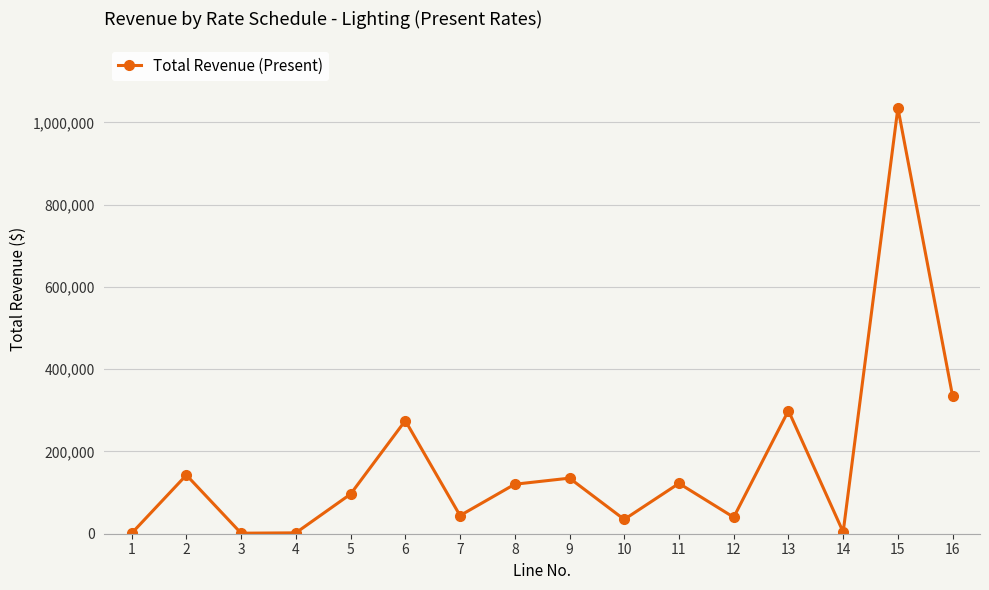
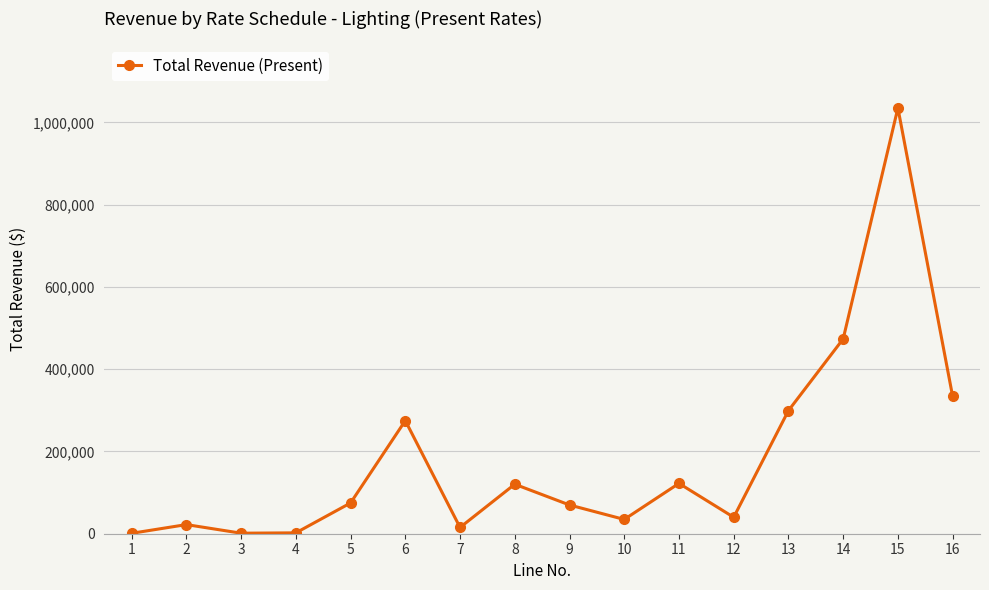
2: 140,000 -> 20,000
5: 100,000 -> 70,000
7: 40,000 -> 20,000
9: 140,000 -> 70,000
14: 0 -> 470,000
